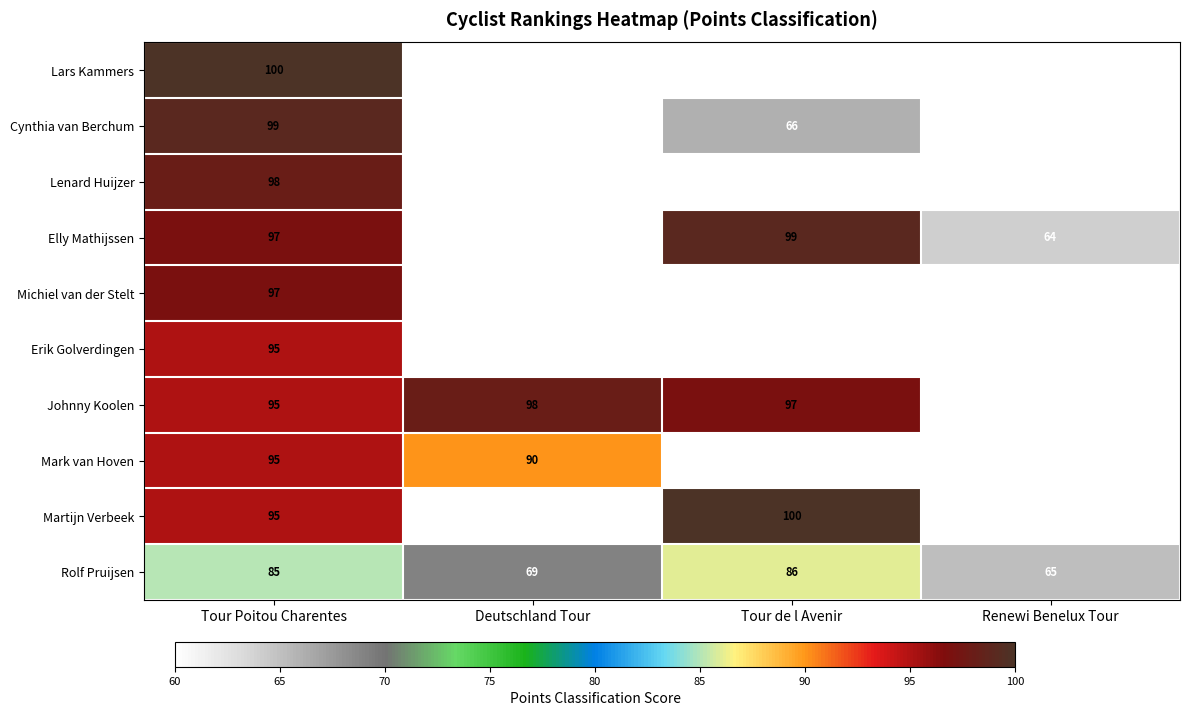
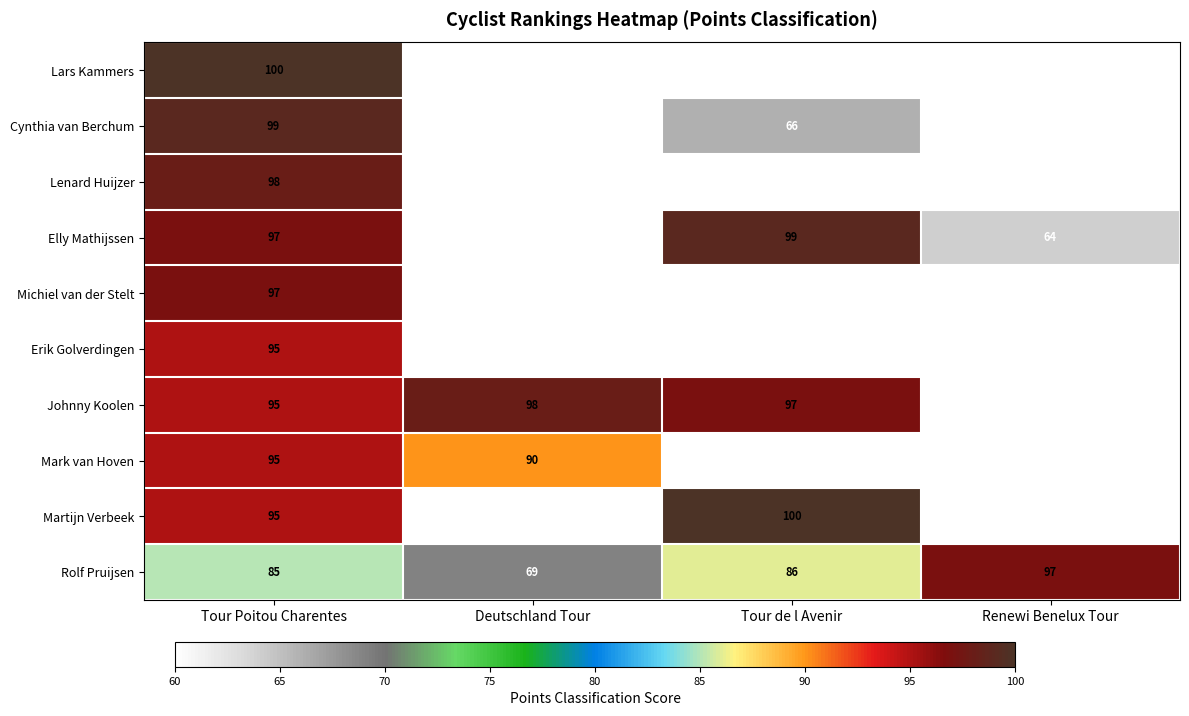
Rolf Pruijsen, Renewi Benelux Tour: 65 -> 97
